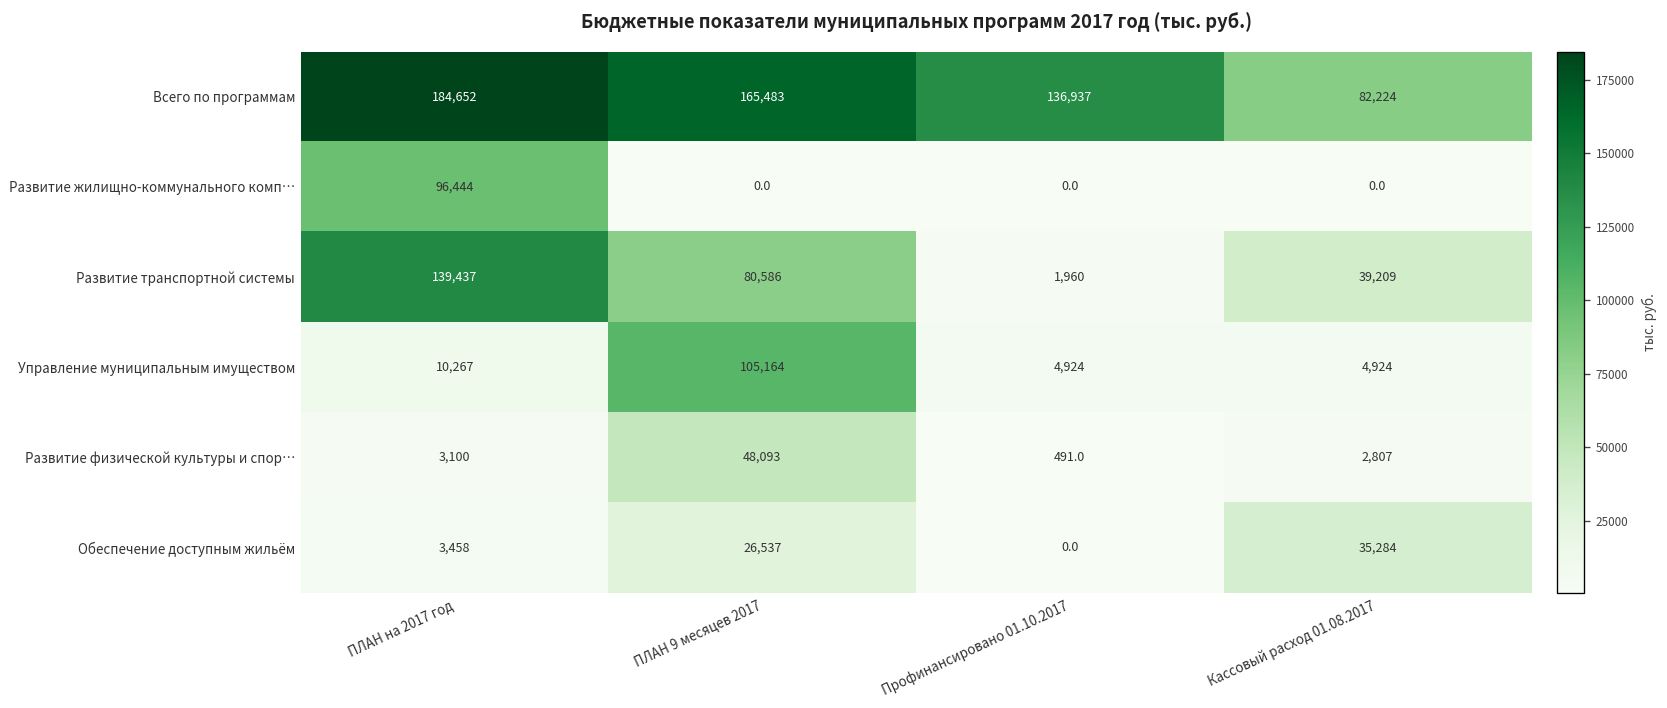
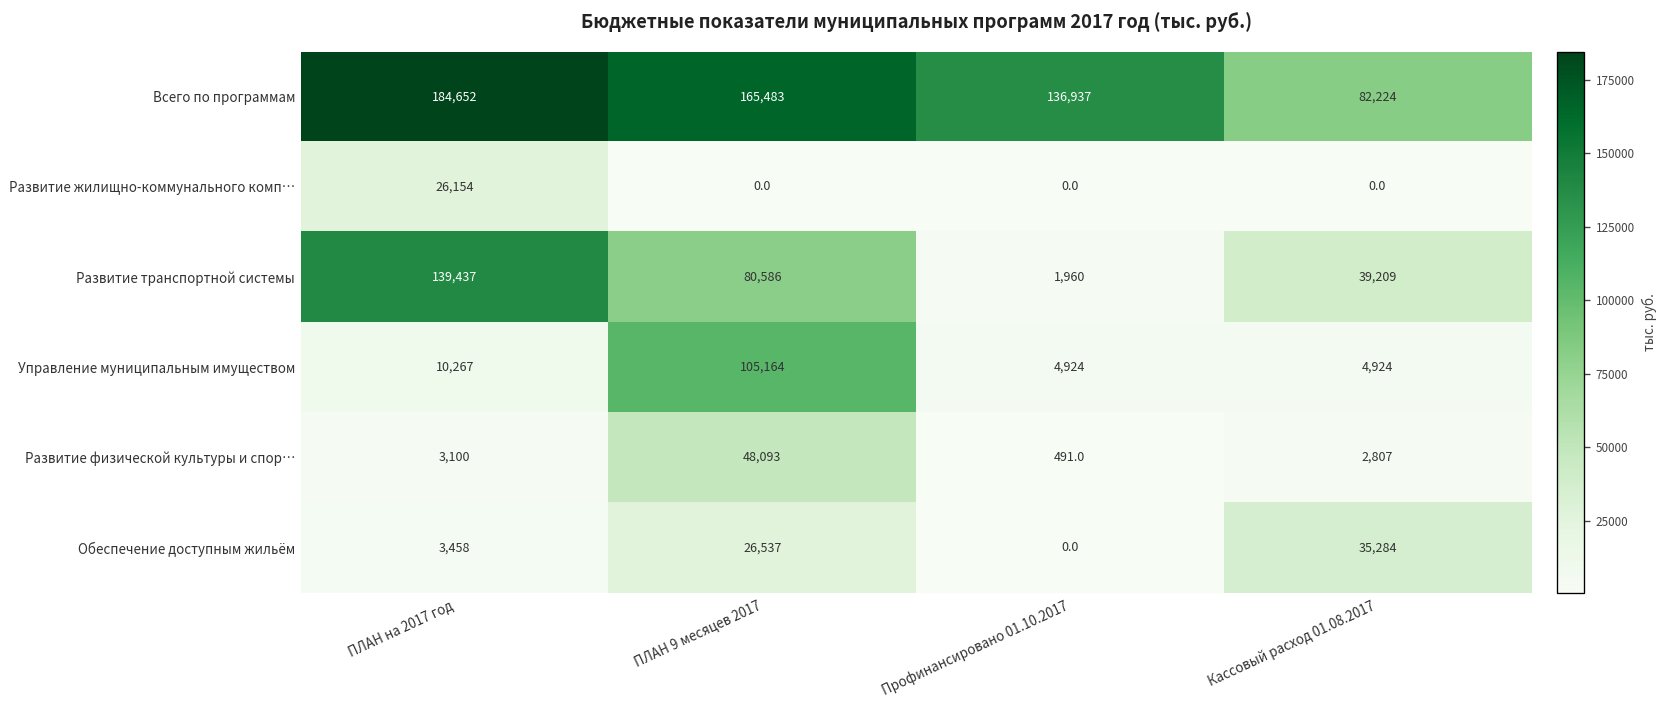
Развитие жилищно-коммунального комп…, ПЛАН на 2017 год: 96,444 -> 26,154
